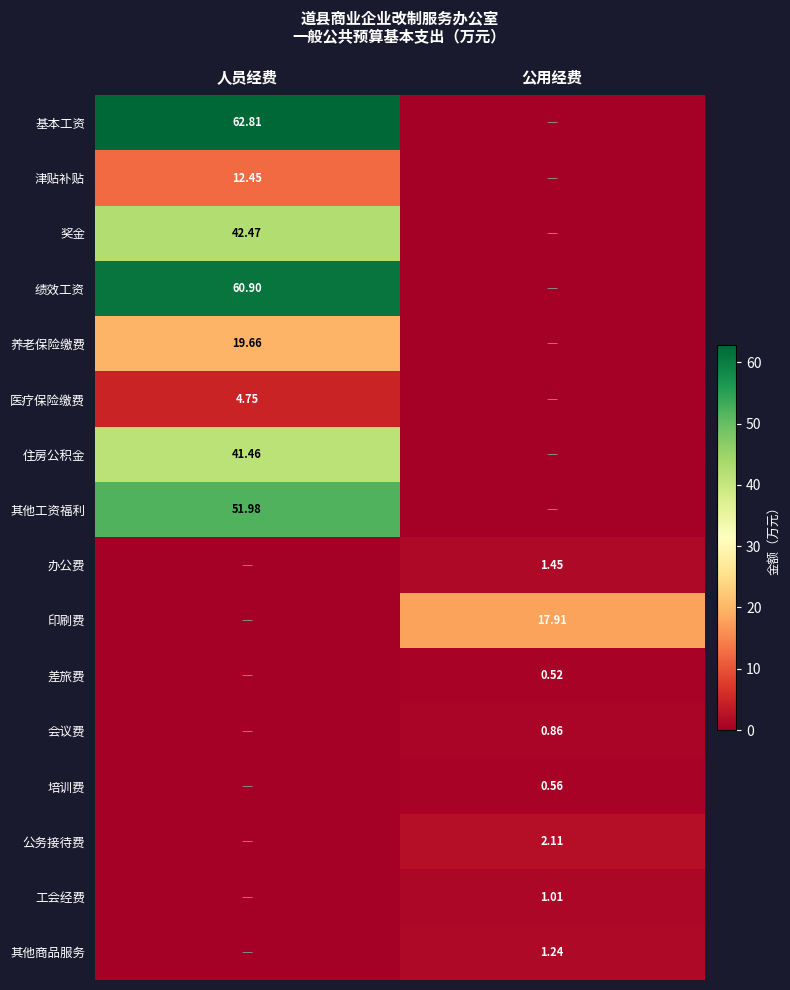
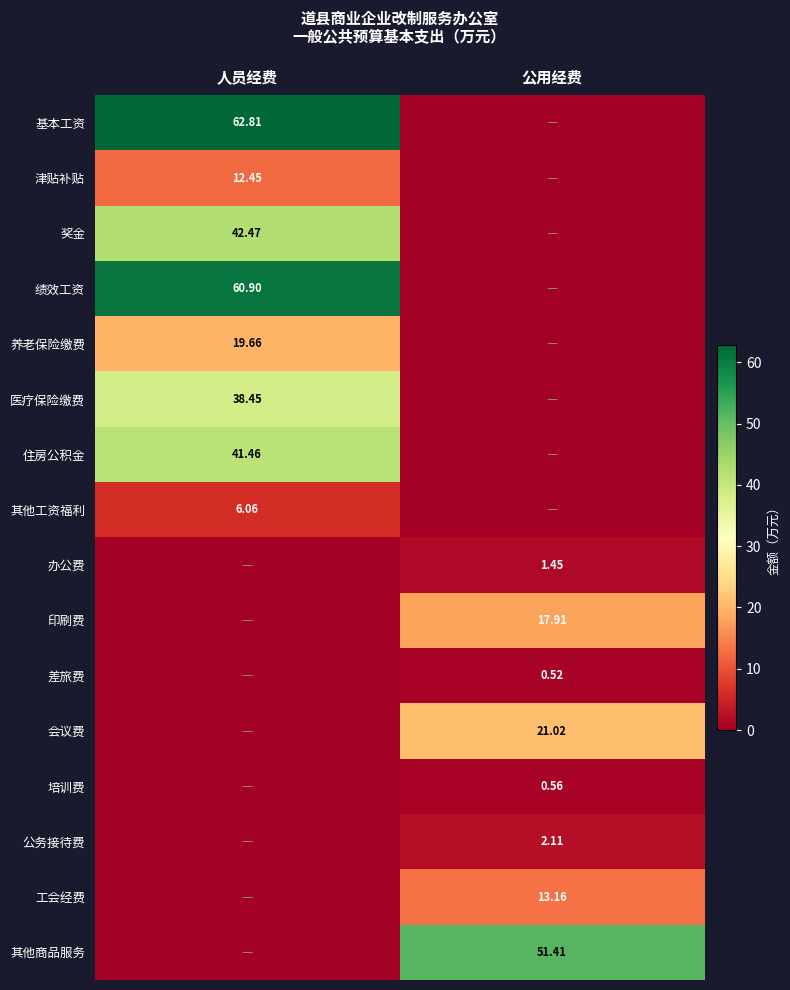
医疗保险缴费, 人员经费: 4.75 -> 38.45
其他工资福利, 人员经费: 51.98 -> 6.06
会议费, 公用经费: 0.86 -> 21.02
工会经费, 公用经费: 1.01 -> 13.16
其他商品服务, 公用经费: 1.24 -> 51.41
